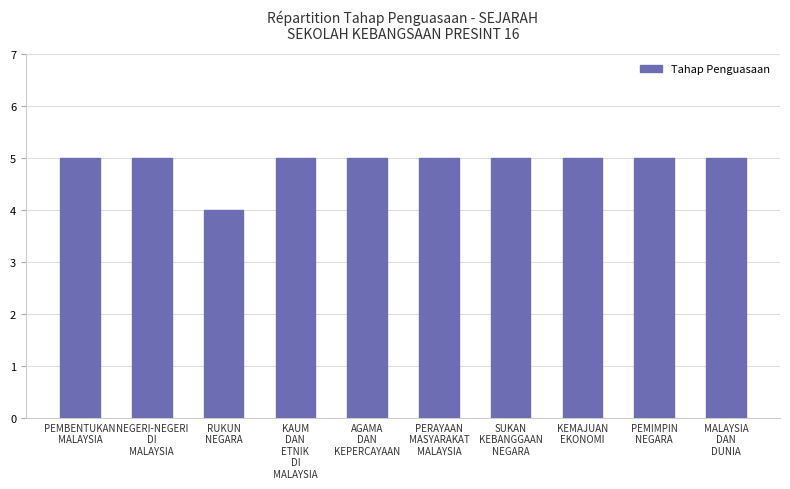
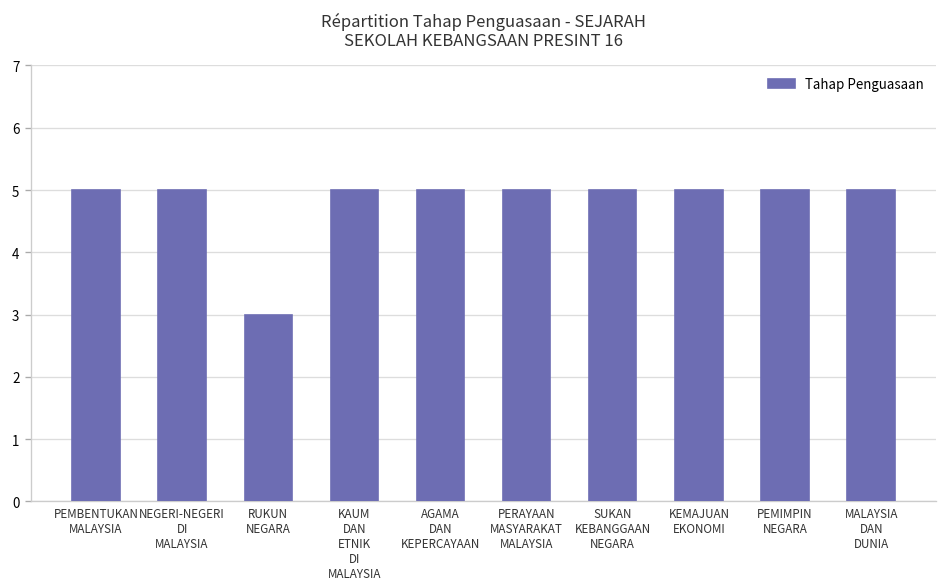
RUKUN NEGARA: 4 -> 3
